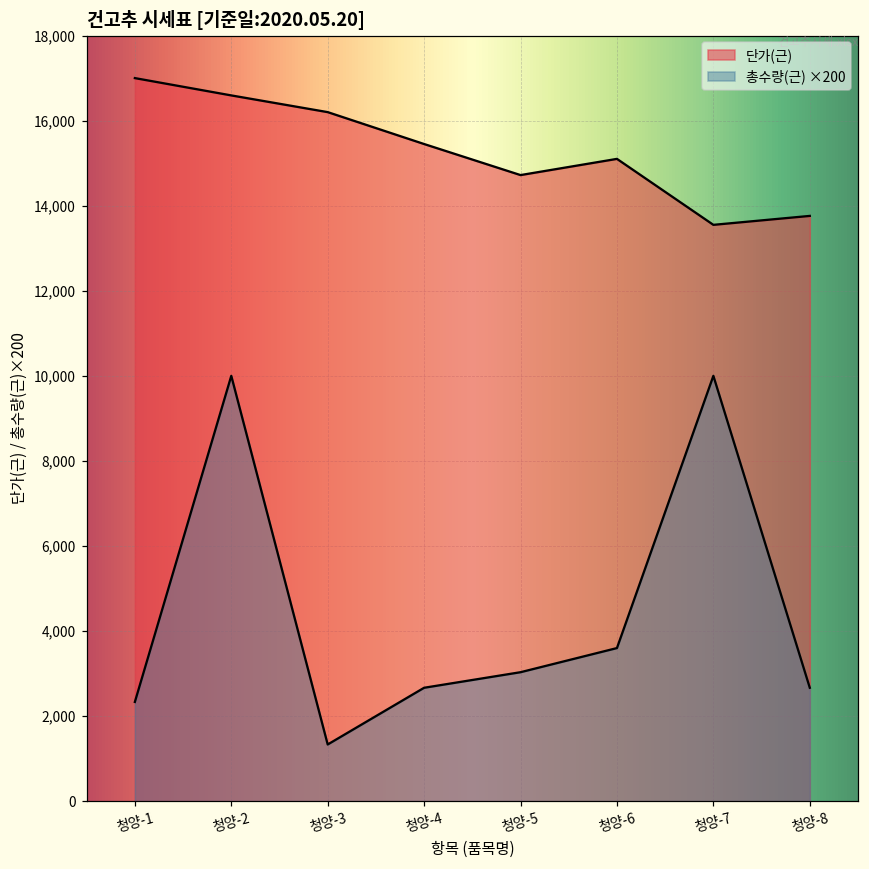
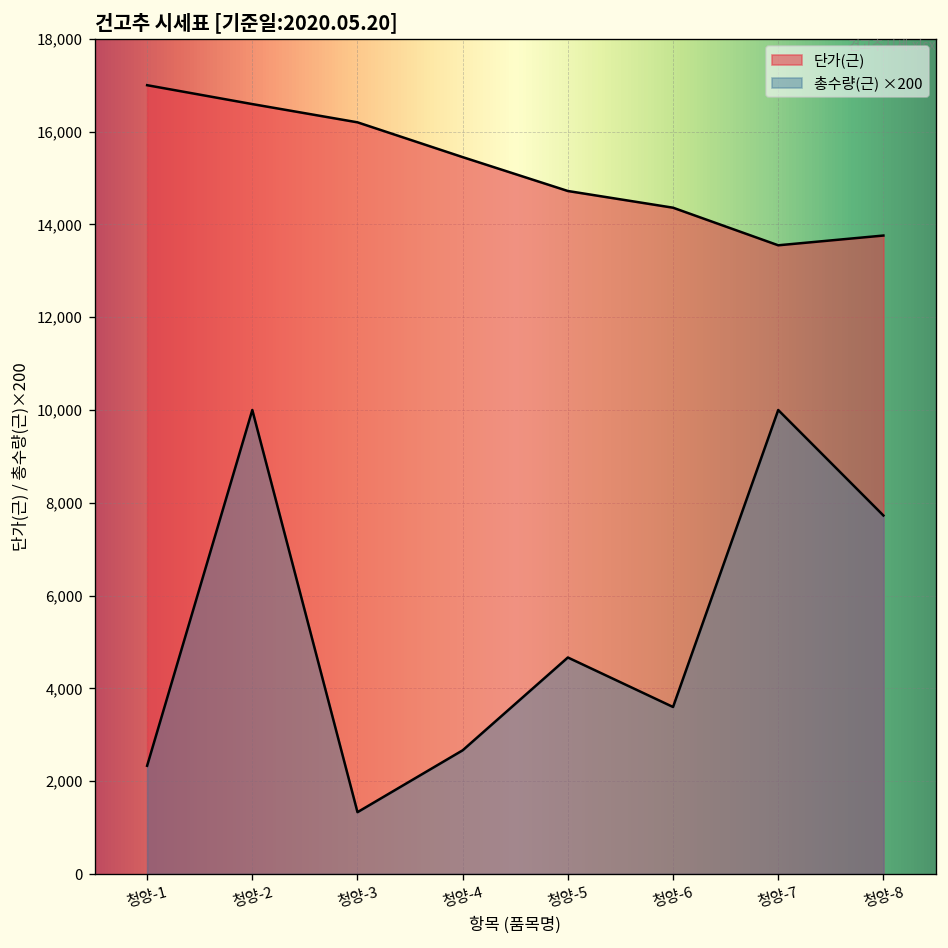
총수량(근) ×200, 청양-5: 3,000 -> 4,700
단가(근), 청양-6: 15,100 -> 14,400
총수량(근) ×200, 청양-8: 2,700 -> 7,700
